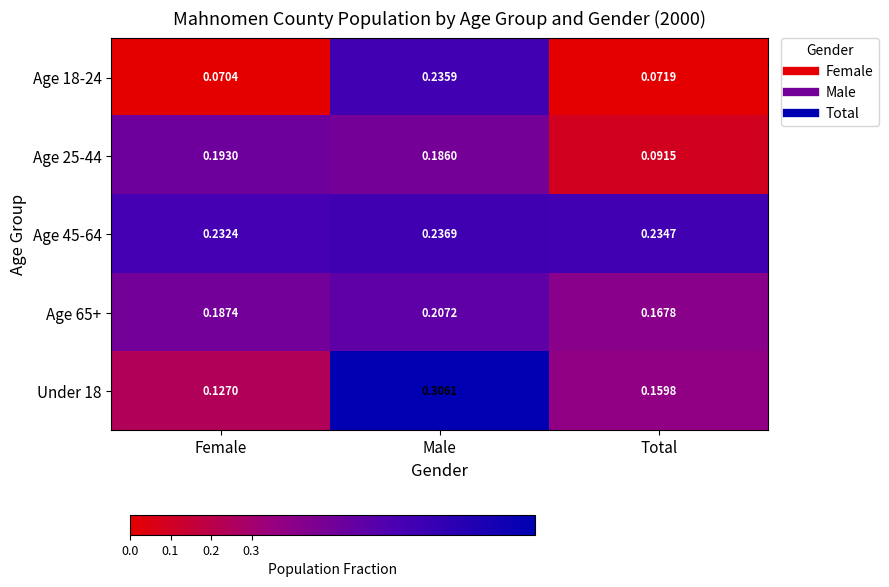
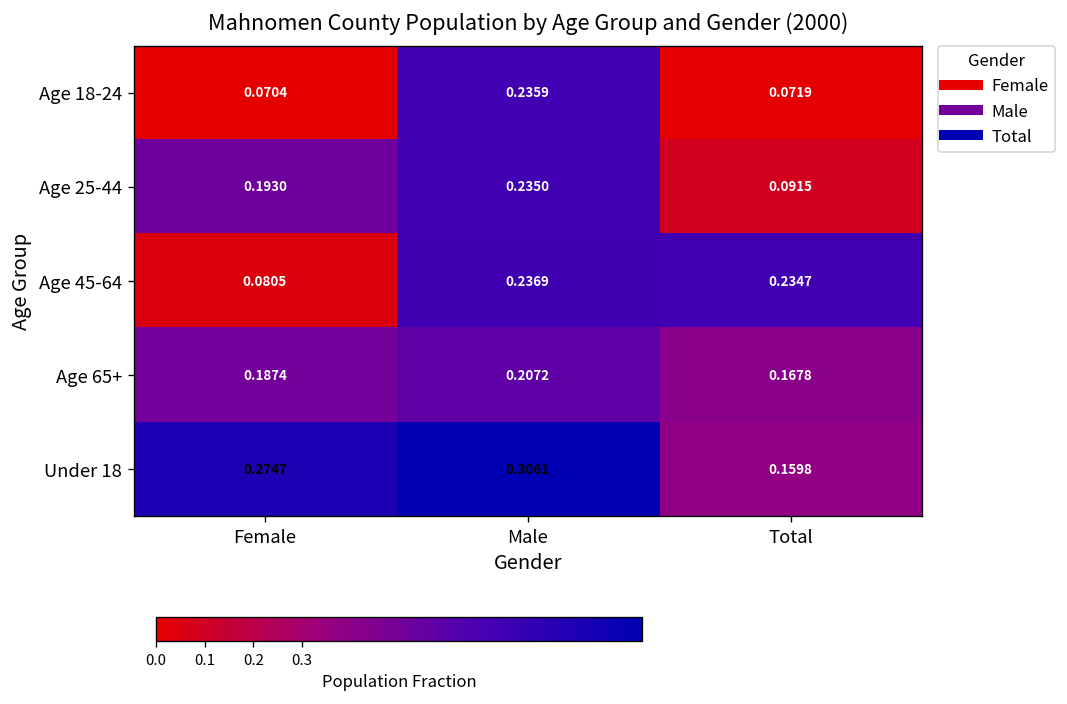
Age 25-44, Male: 0.1860 -> 0.2350
Age 45-64, Female: 0.2324 -> 0.0805
Under 18, Female: 0.1270 -> 0.2747
